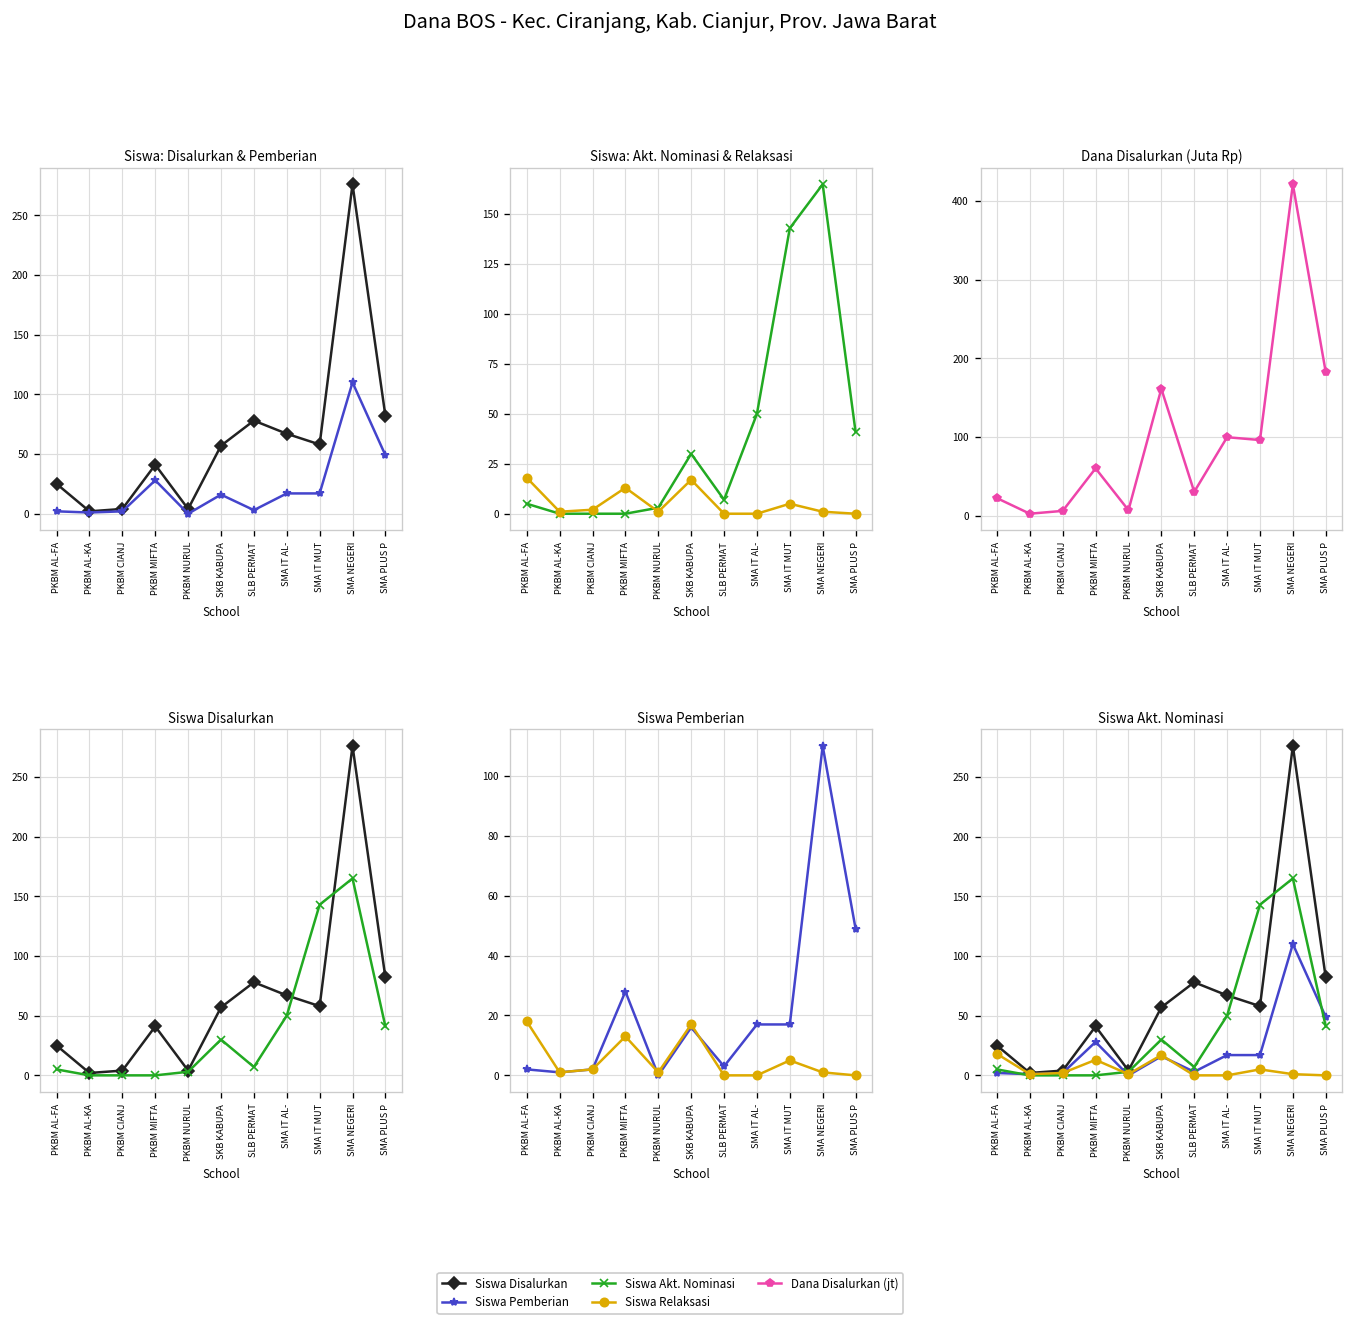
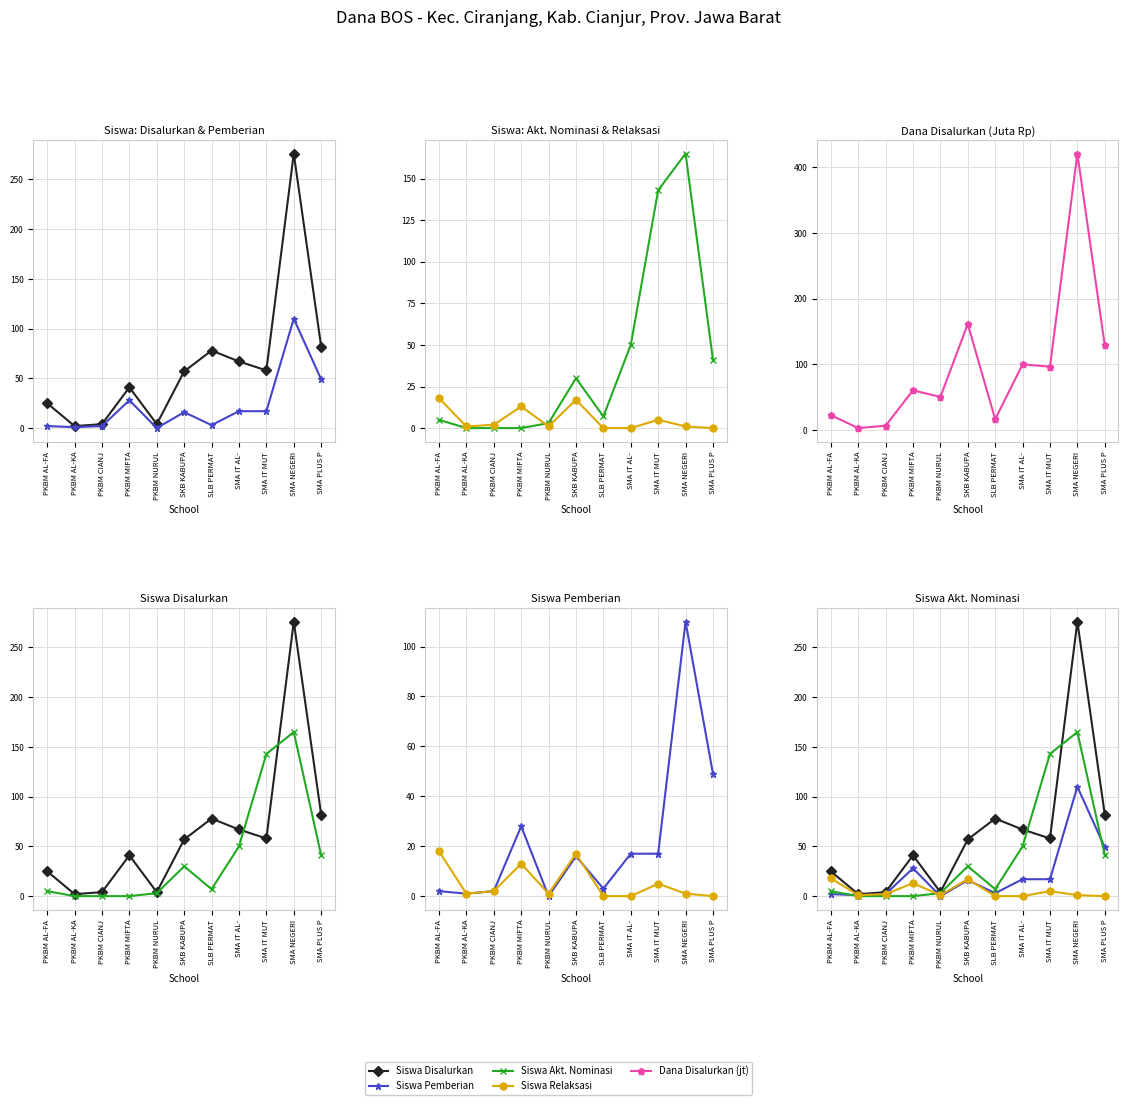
Dana Disalurkan (Juta Rp), PKBM NURUL: 10 -> 50
Dana Disalurkan (Juta Rp), SLB PERMAT: 30 -> 20
Dana Disalurkan (Juta Rp), SMA PLUS P: 180 -> 130
